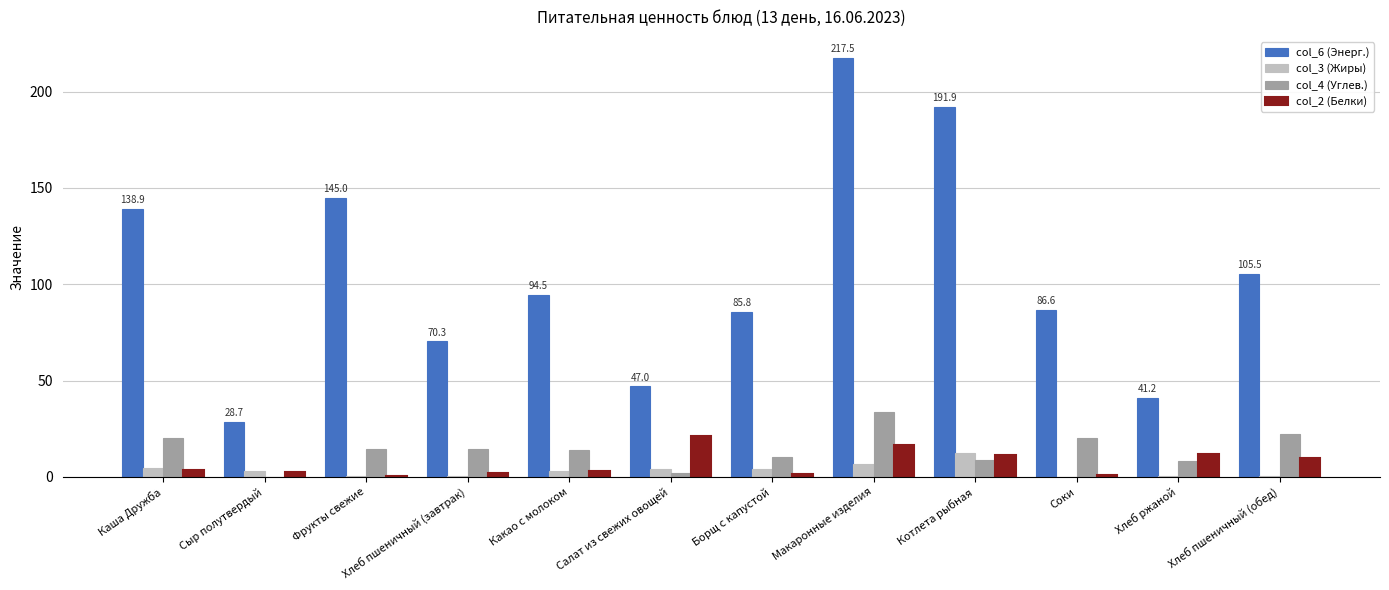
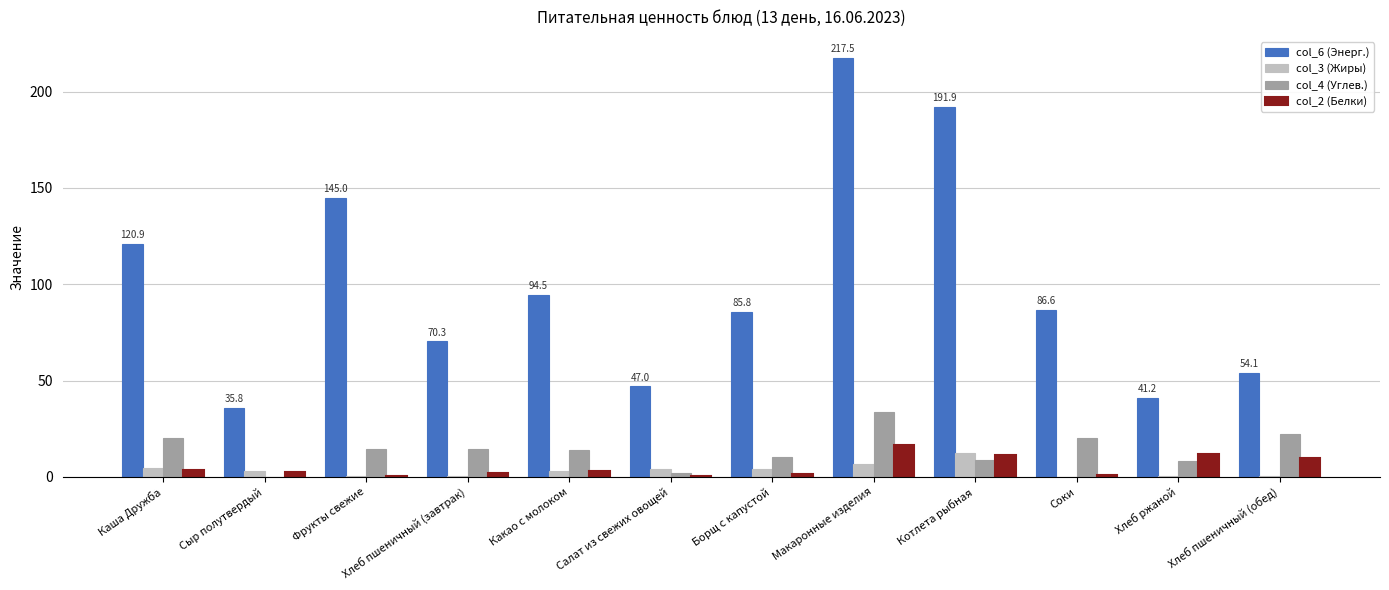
col_6 (Энерг.), Каша Дружба: 138.9 -> 120.9
col_6 (Энерг.), Сыр полутвердый: 28.7 -> 35.8
col_2 (Белки), Салат из свежих овощей: 21 -> 0
col_6 (Энерг.), Хлеб пшеничный (обед): 105.5 -> 54.1
